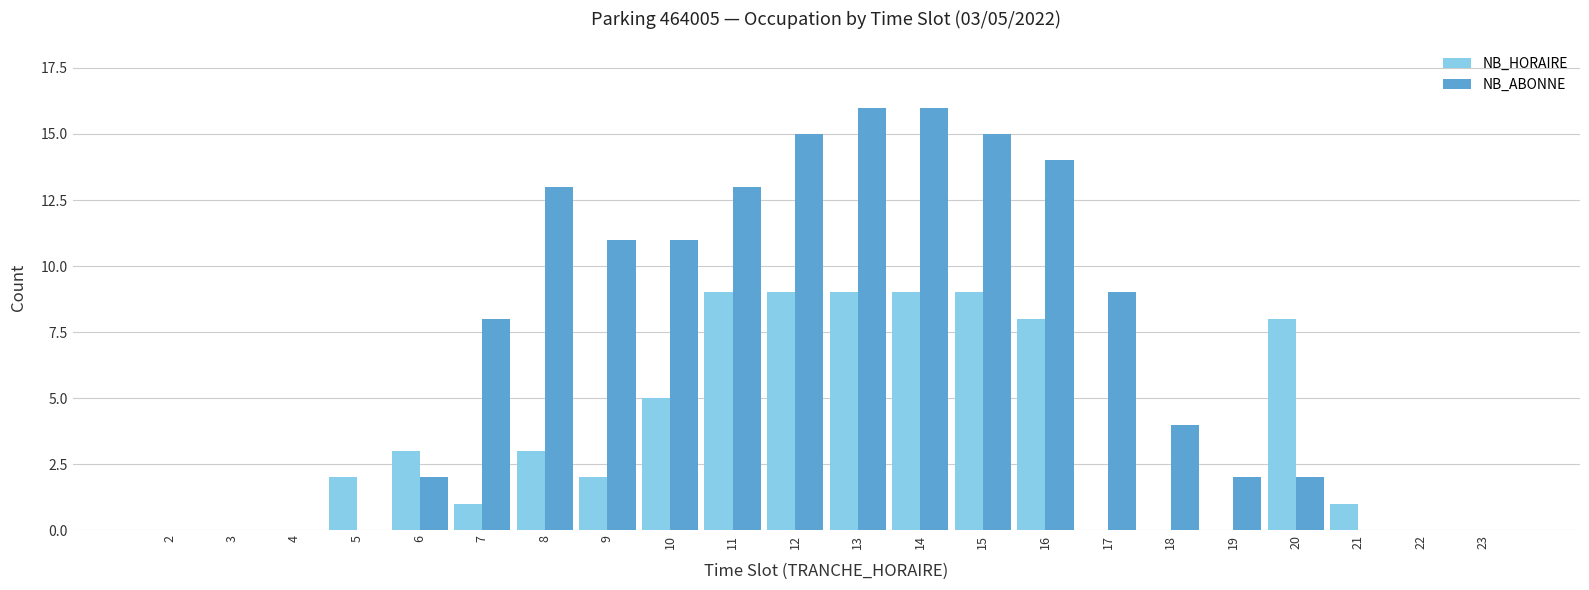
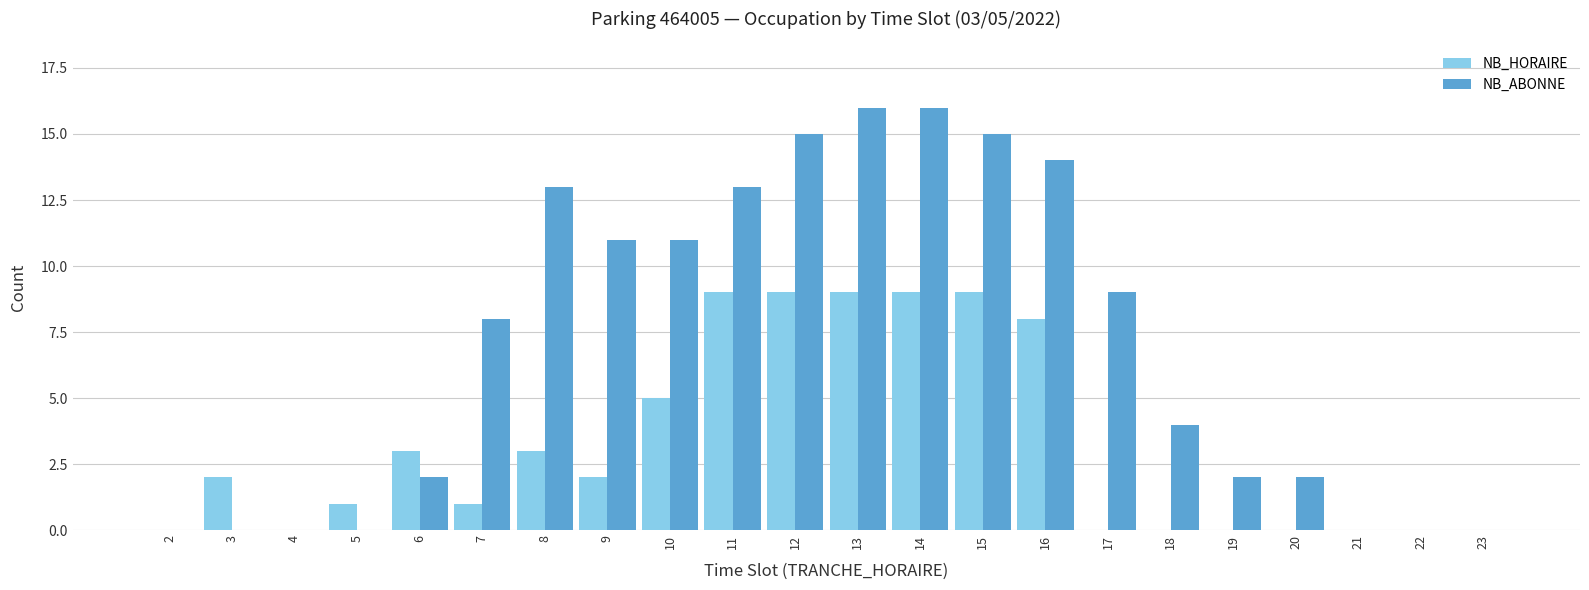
NB_HORAIRE, 3: 0 -> 2
NB_HORAIRE, 5: 2 -> 1
NB_HORAIRE, 20: 8 -> 0
NB_HORAIRE, 21: 1 -> 0
